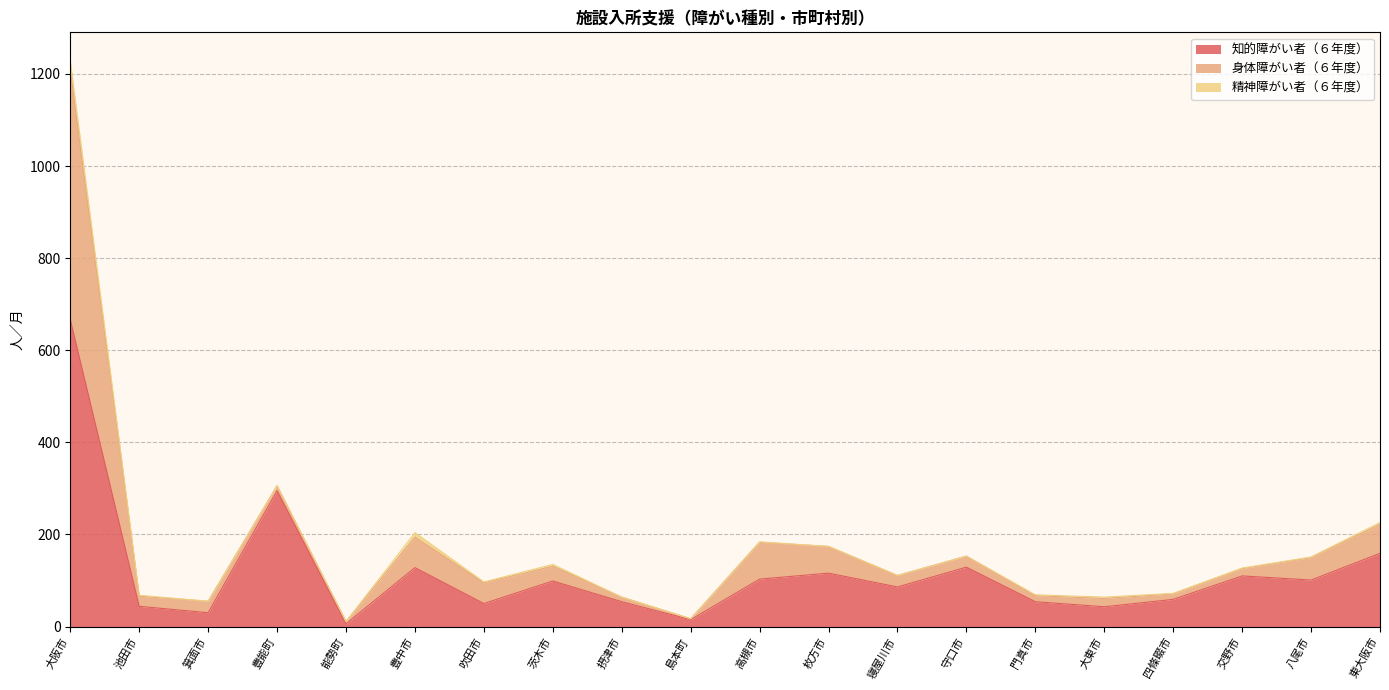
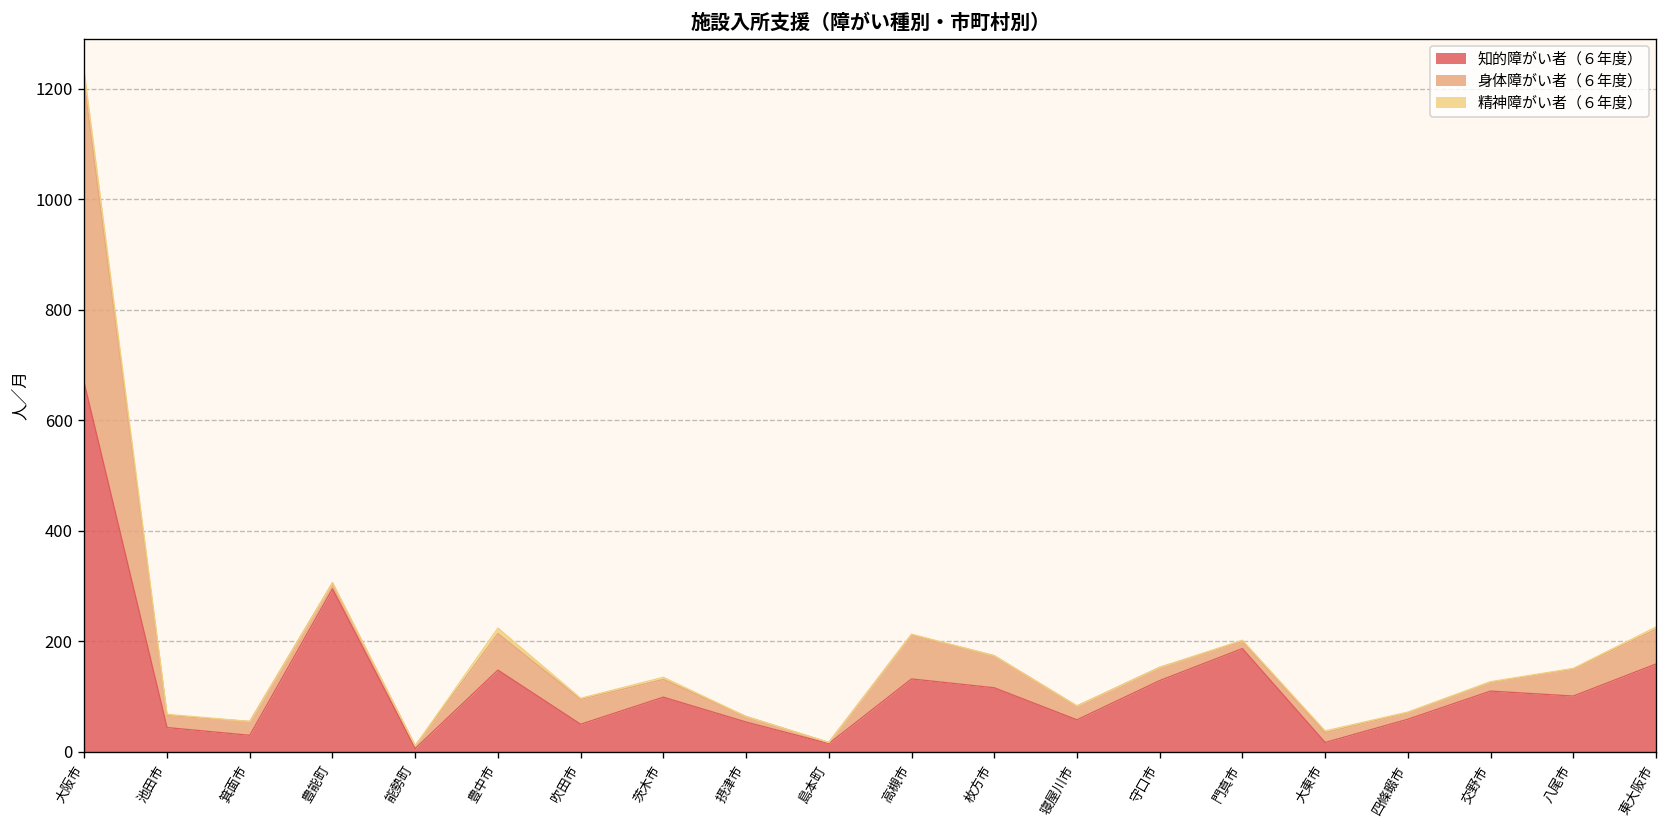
知的障がい者（６年度）, 豊中市: 130 -> 150
知的障がい者（６年度）, 高槻市: 100 -> 130
知的障がい者（６年度）, 寝屋川市: 90 -> 60
知的障がい者（６年度）, 門真市: 50 -> 190
知的障がい者（６年度）, 大東市: 40 -> 20
